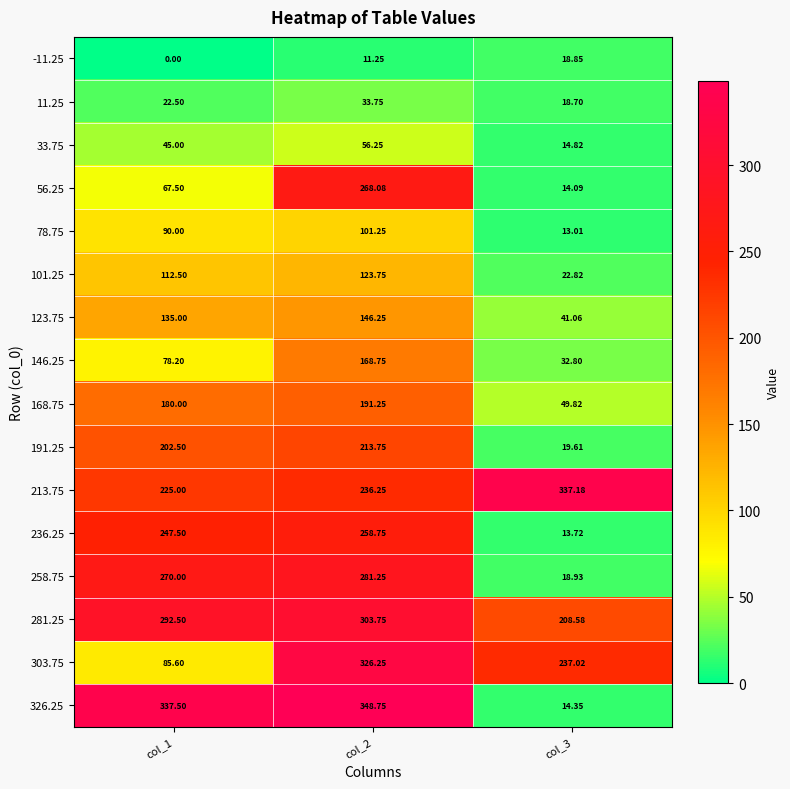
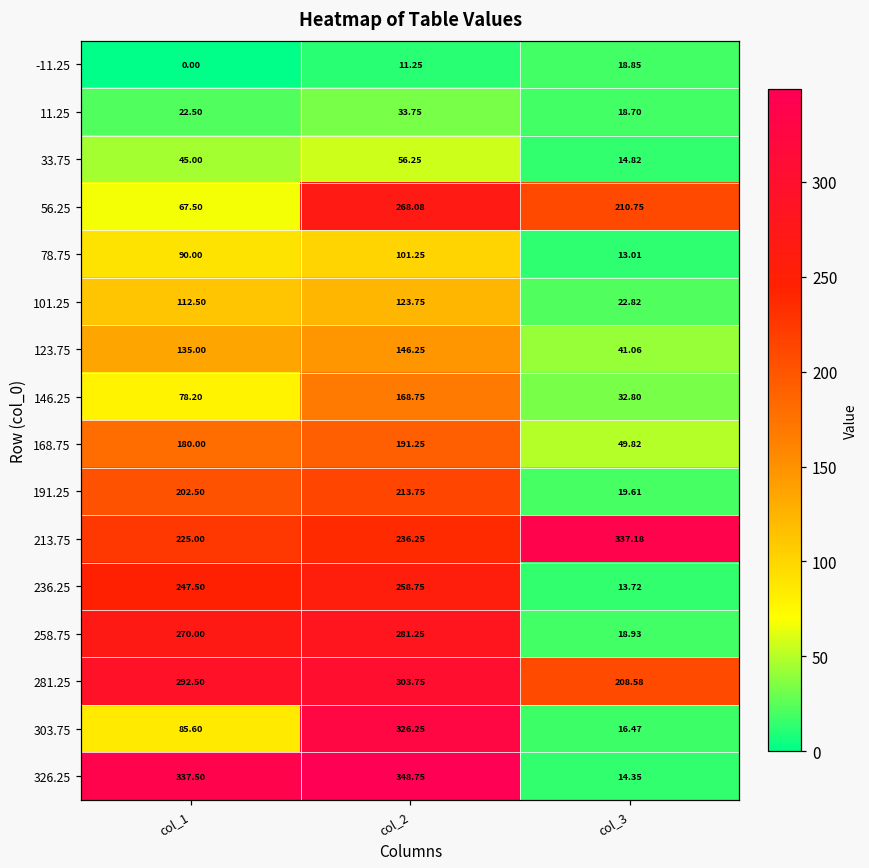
56.25, col_3: 14.09 -> 210.75
303.75, col_3: 237.02 -> 16.47
